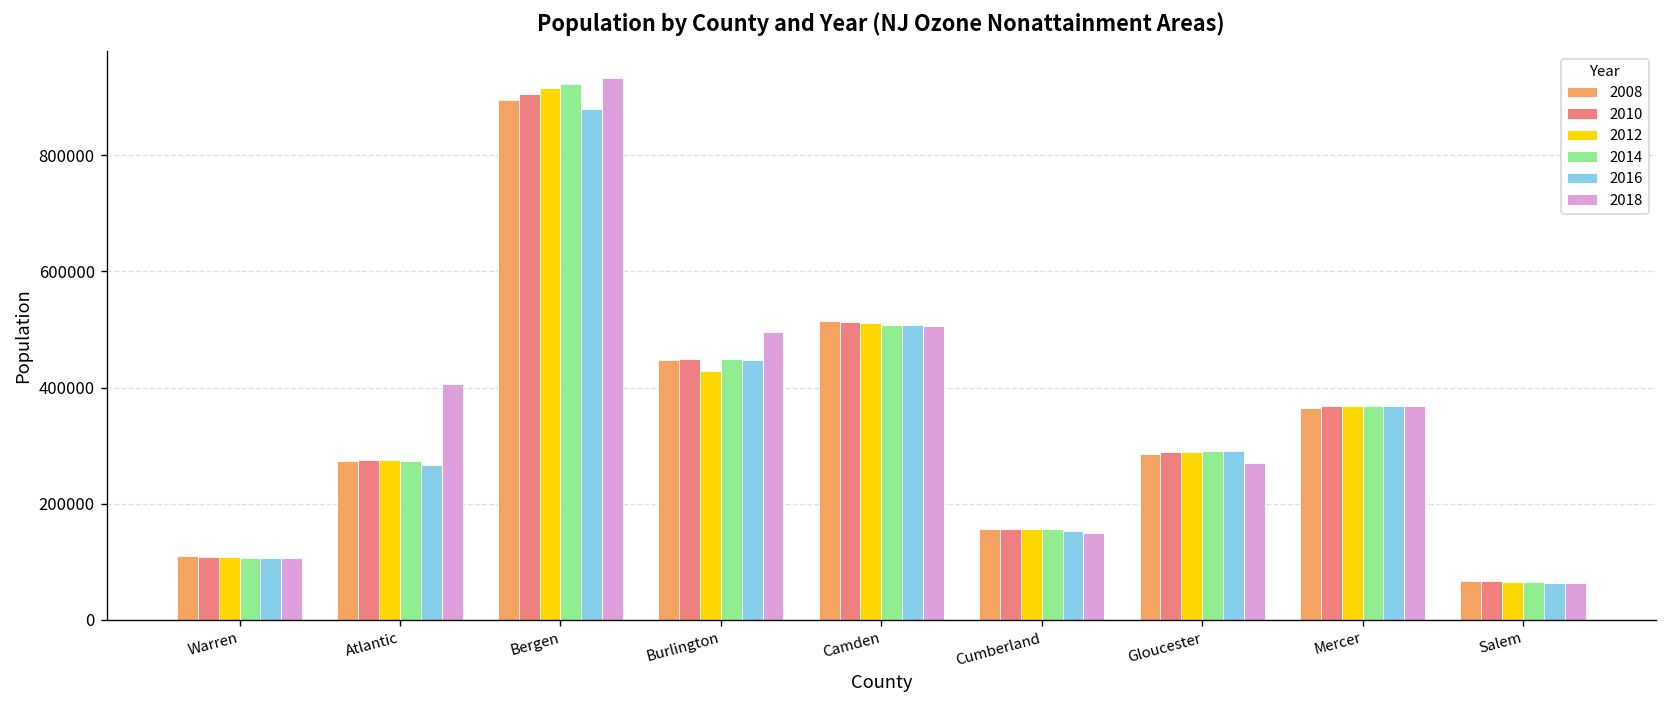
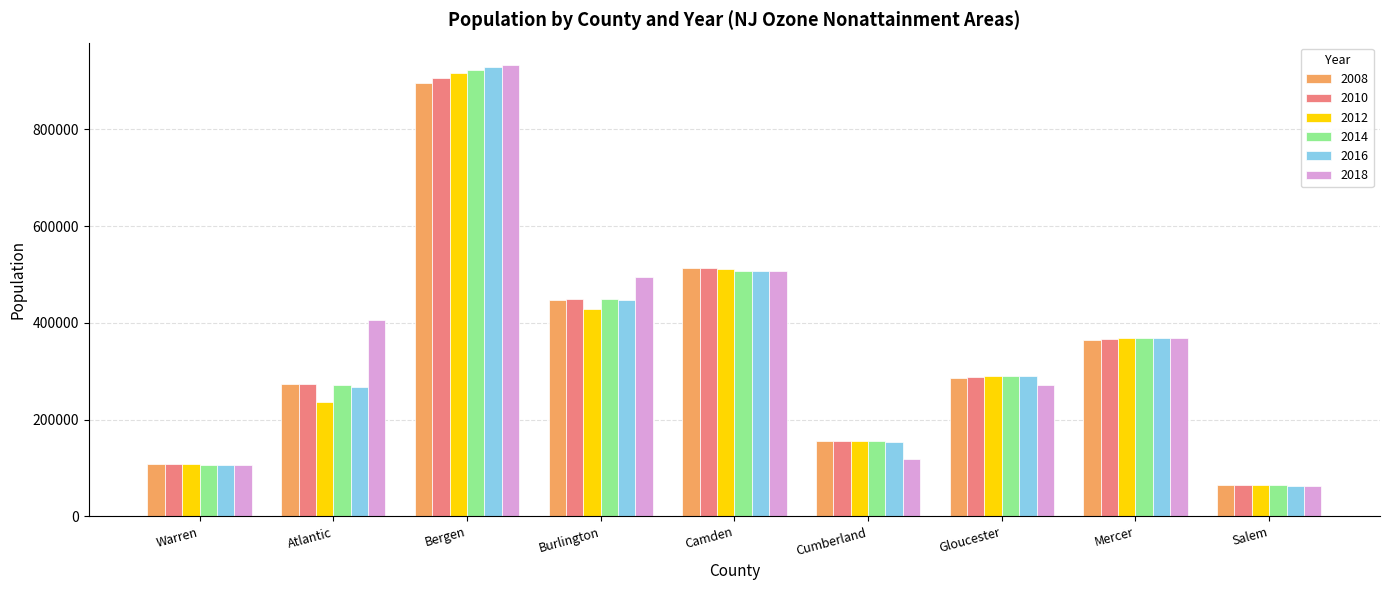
2012, Atlantic: 270000 -> 240000
2016, Bergen: 880000 -> 930000
2018, Cumberland: 150000 -> 120000
